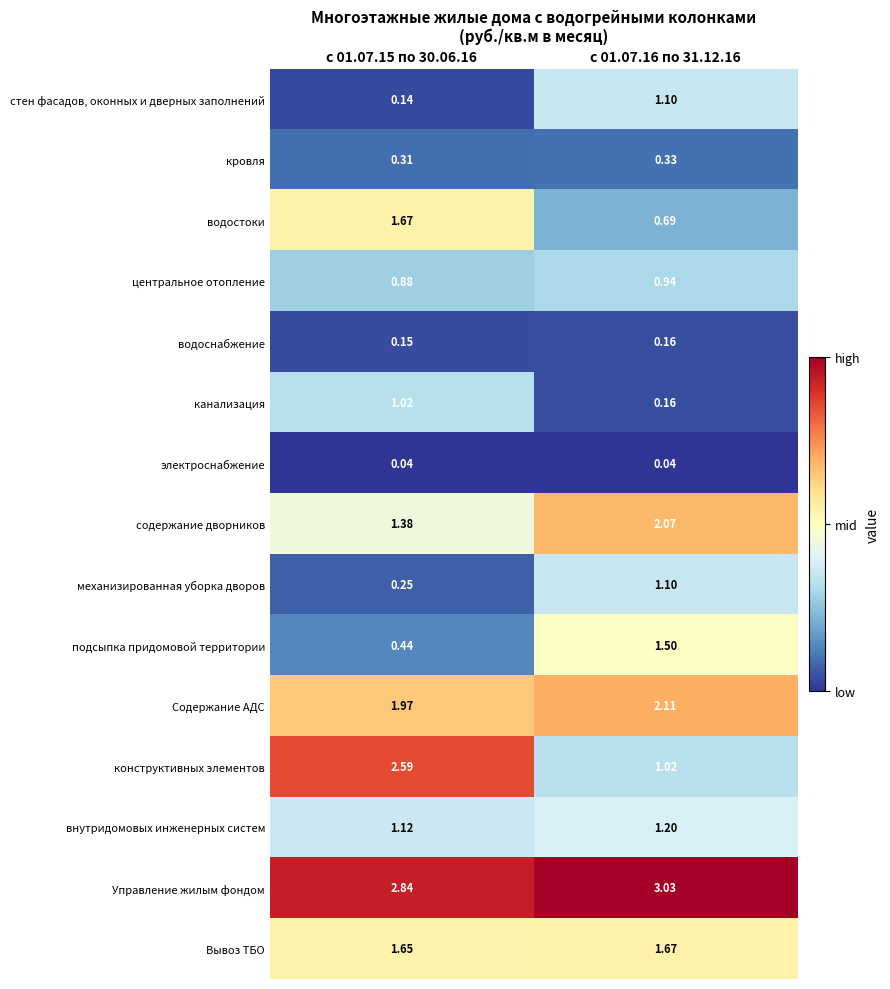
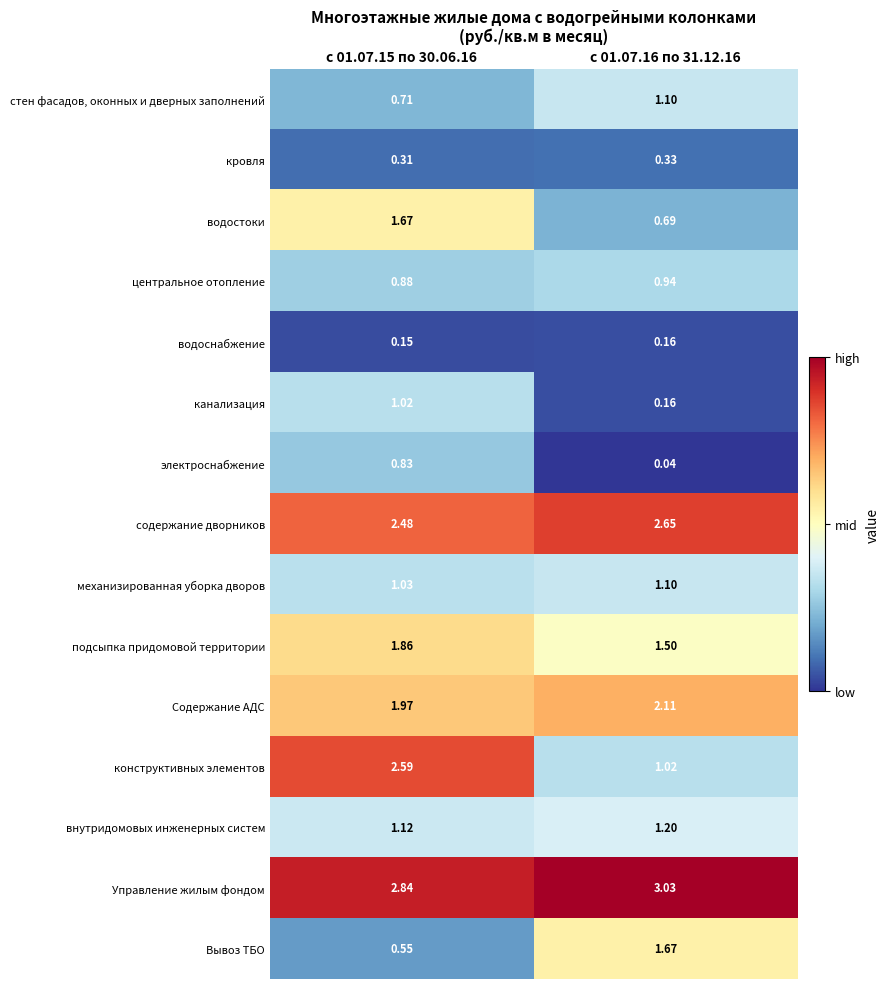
стен фасадов, оконных и дверных заполнений, с 01.07.15 по 30.06.16: 0.14 -> 0.71
электроснабжение, с 01.07.15 по 30.06.16: 0.04 -> 0.83
содержание дворников, с 01.07.15 по 30.06.16: 1.38 -> 2.48
содержание дворников, с 01.07.16 по 31.12.16: 2.07 -> 2.65
механизированная уборка дворов, с 01.07.15 по 30.06.16: 0.25 -> 1.03
подсыпка придомовой территории, с 01.07.15 по 30.06.16: 0.44 -> 1.86
Вывоз ТБО, с 01.07.15 по 30.06.16: 1.65 -> 0.55
